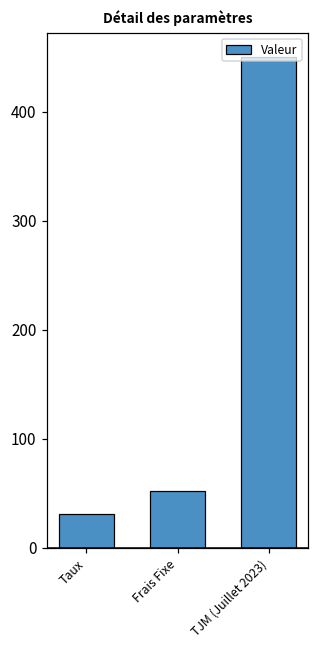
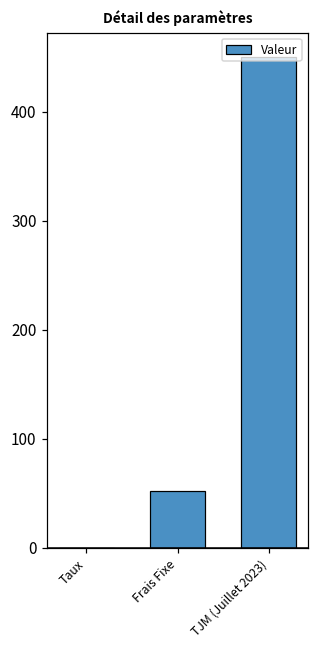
Taux: 30 -> 0
